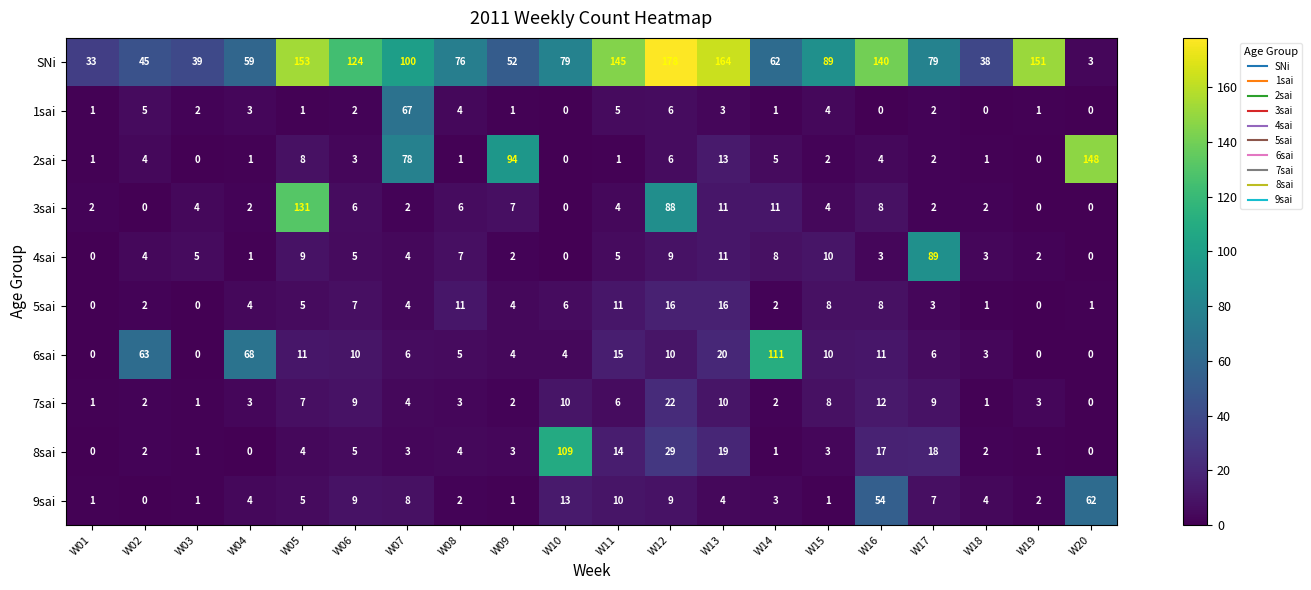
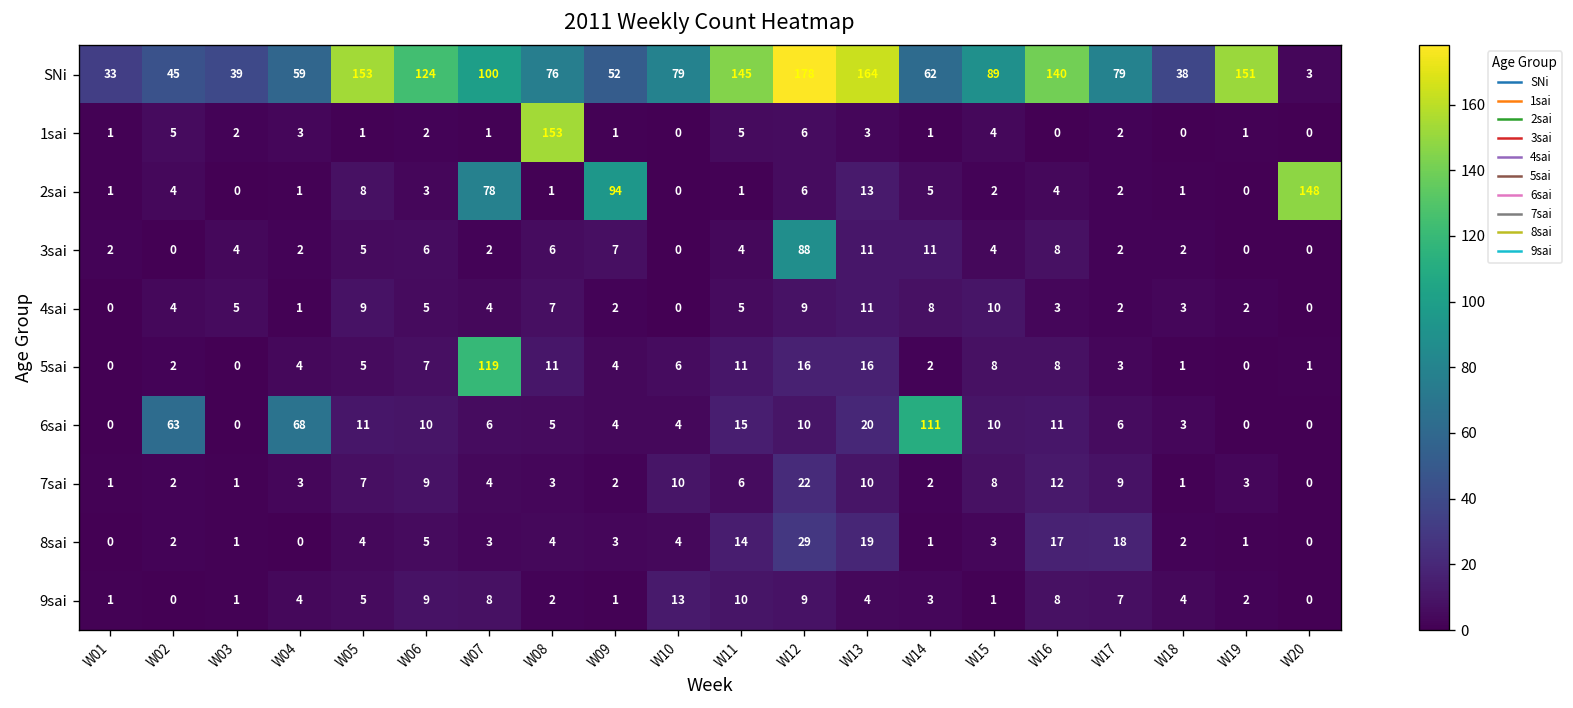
1sai, W07: 67 -> 1
1sai, W08: 4 -> 153
3sai, W05: 131 -> 5
4sai, W17: 89 -> 2
5sai, W07: 4 -> 119
8sai, W10: 109 -> 4
9sai, W16: 54 -> 8
9sai, W20: 62 -> 0
